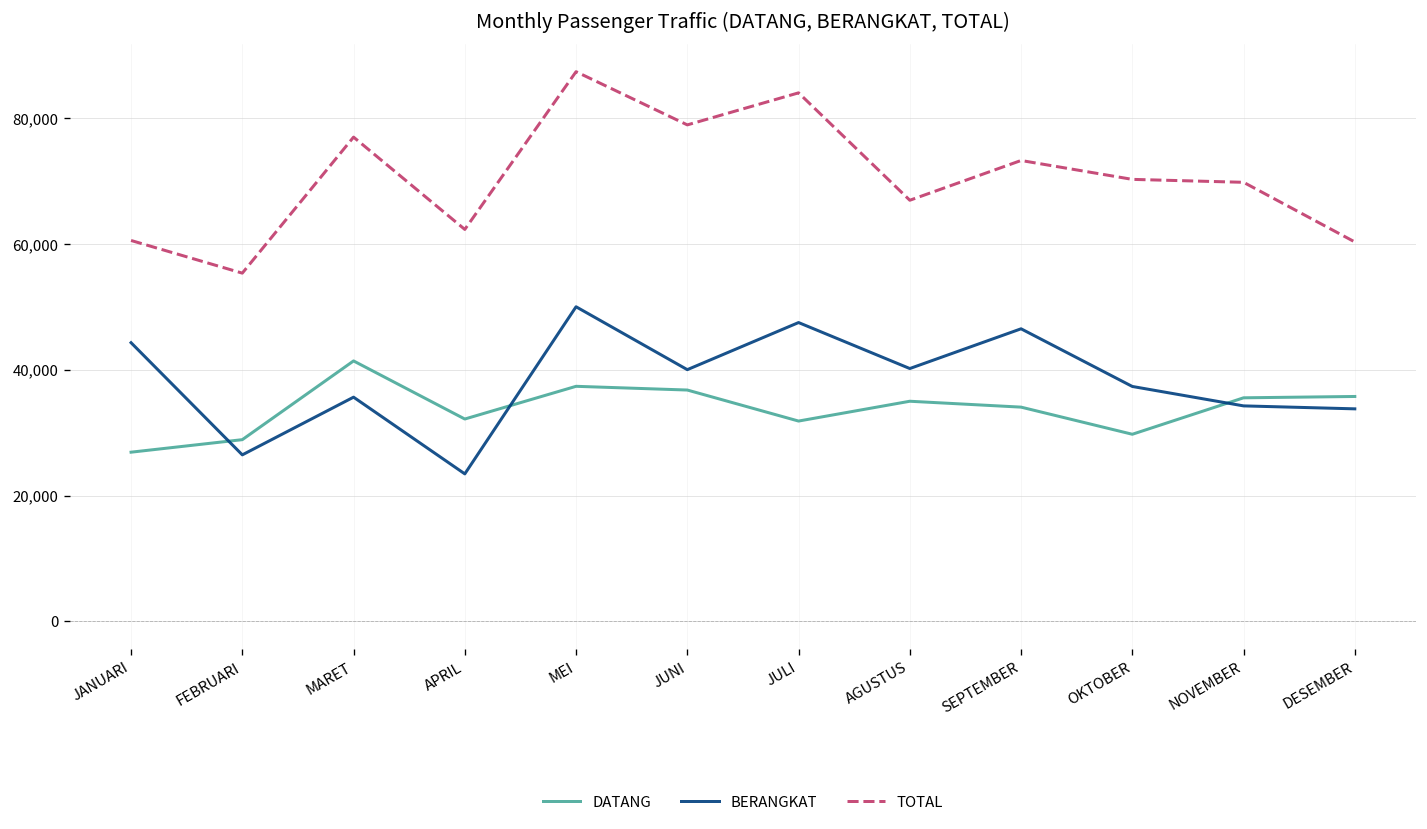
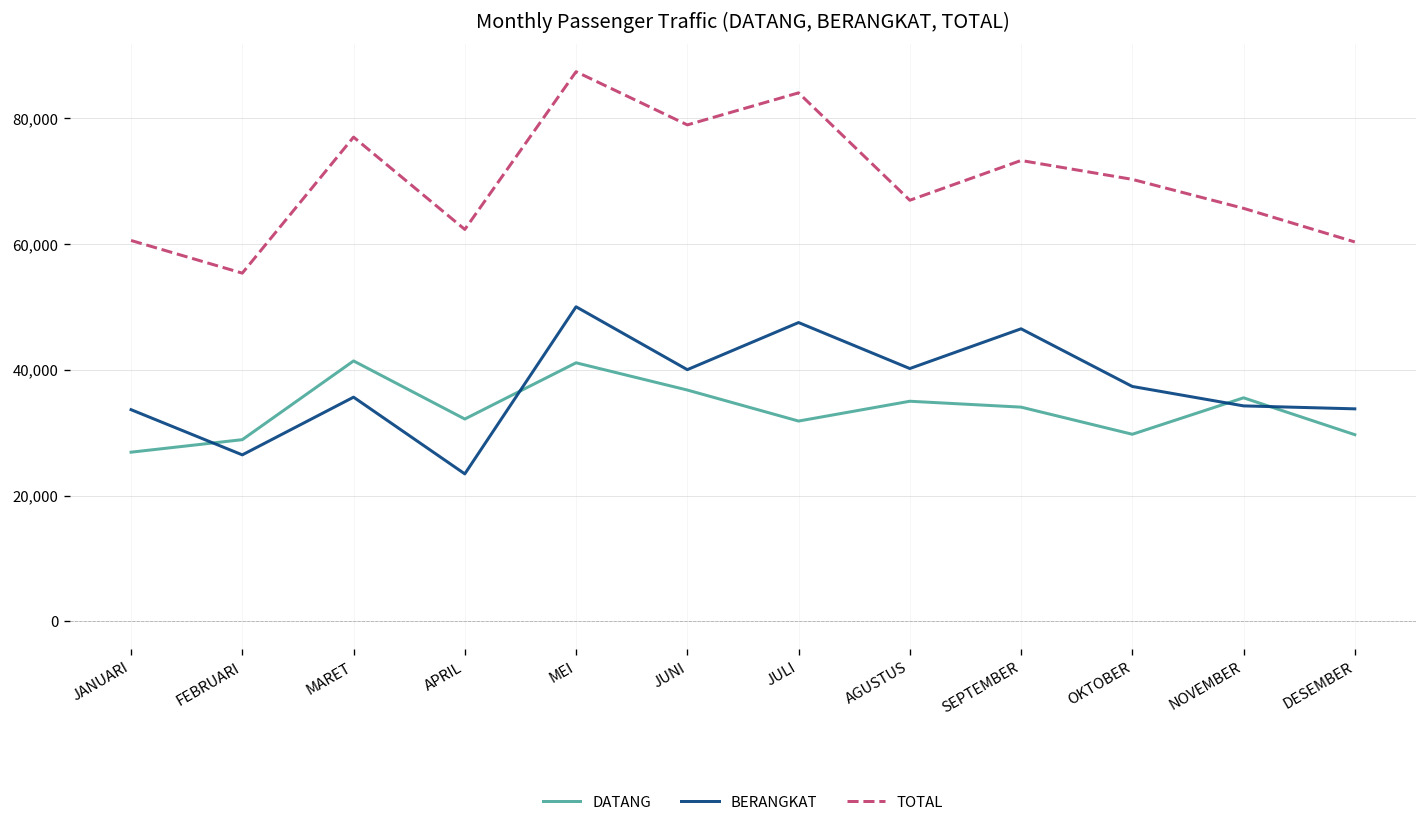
BERANGKAT, JANUARI: 44,000 -> 34,000
DATANG, MEI: 37,000 -> 41,000
TOTAL, NOVEMBER: 70,000 -> 66,000
DATANG, DESEMBER: 36,000 -> 30,000
